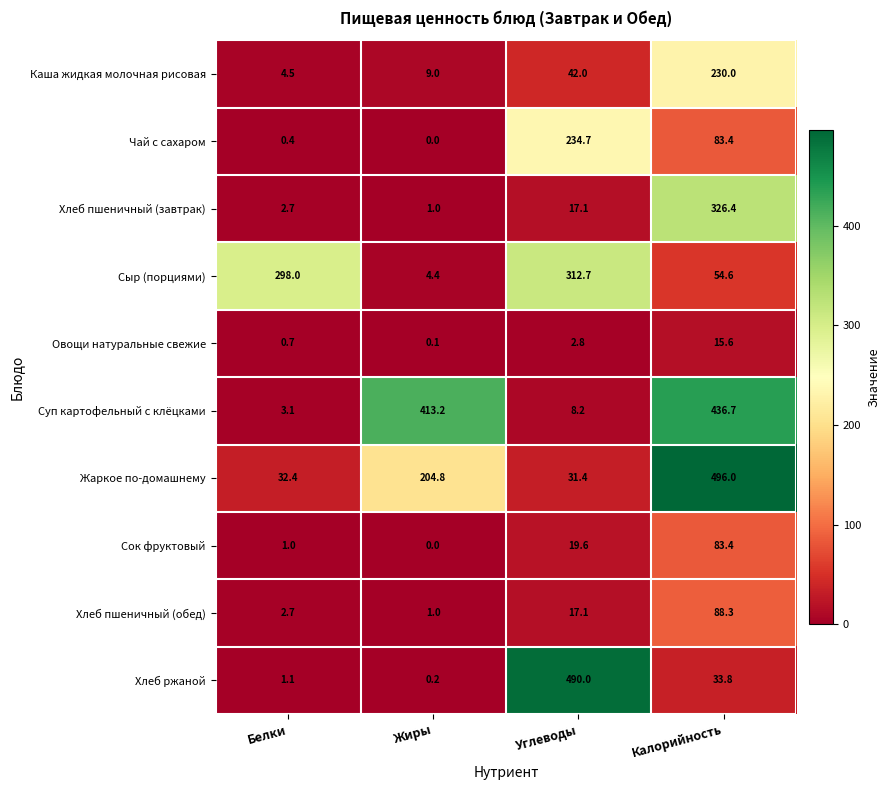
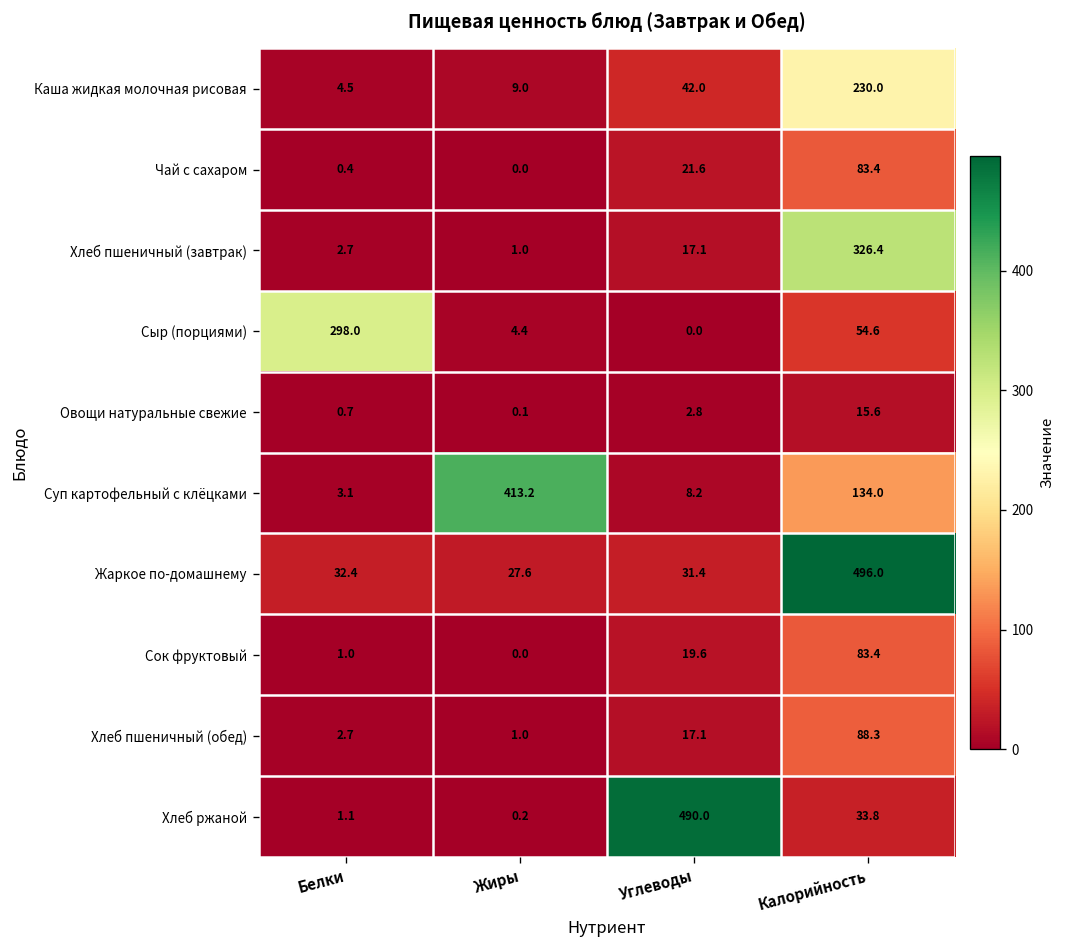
Чай с сахаром, Углеводы: 234.7 -> 21.6
Сыр (порциями), Углеводы: 312.7 -> 0.0
Суп картофельный с клёцками, Калорийность: 436.7 -> 134.0
Жаркое по-домашнему, Жиры: 204.8 -> 27.6
